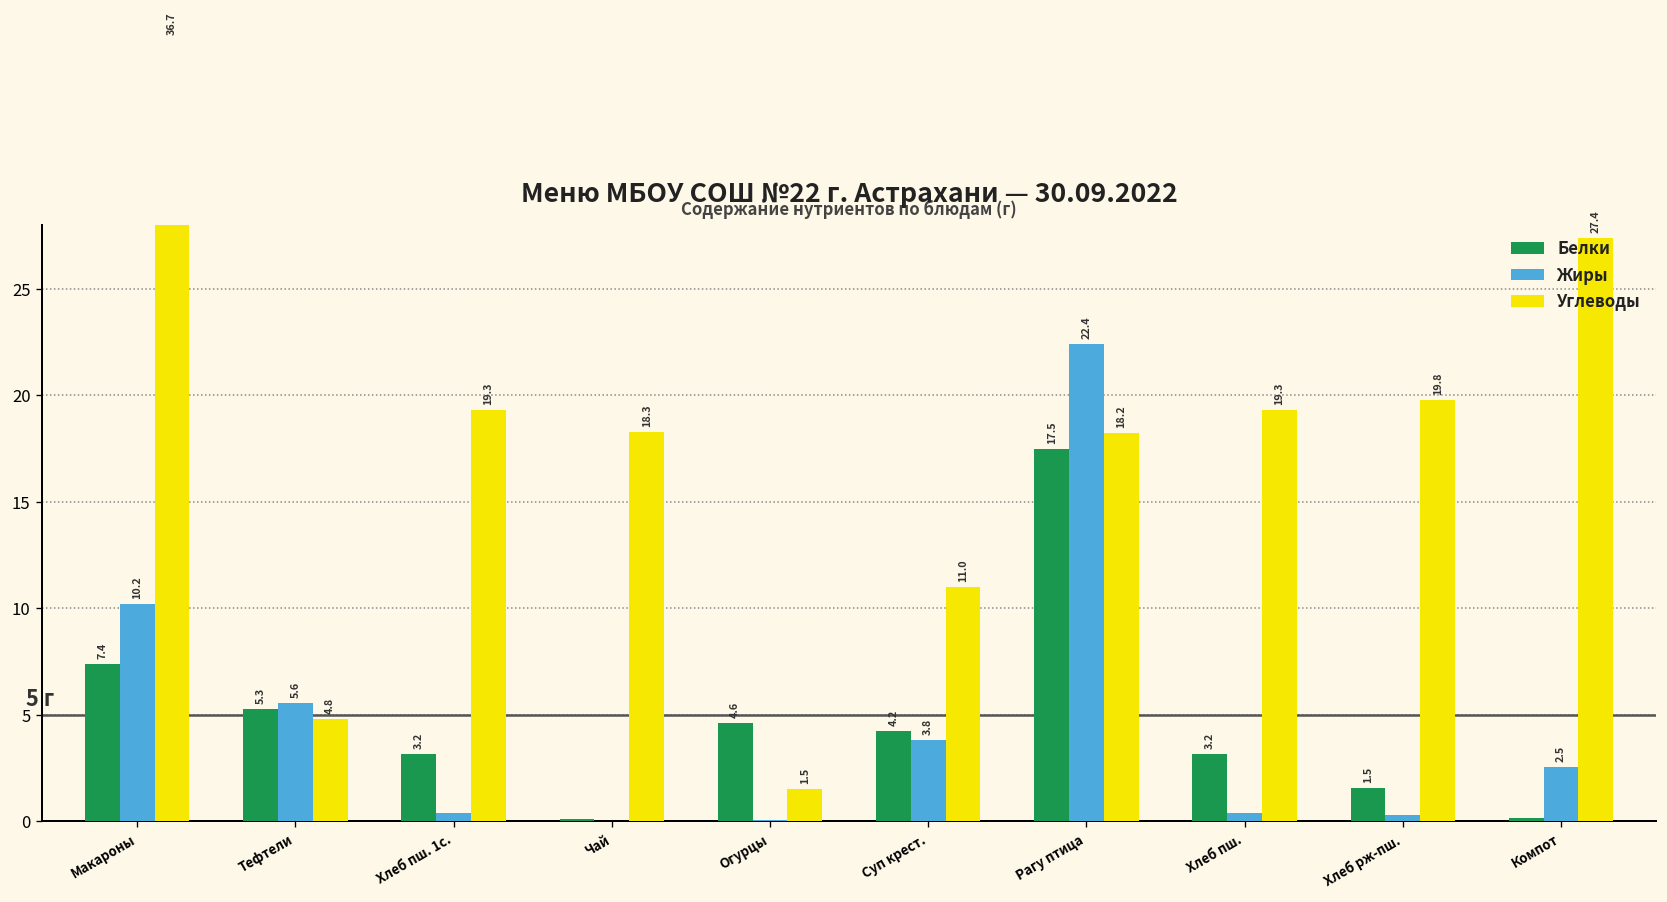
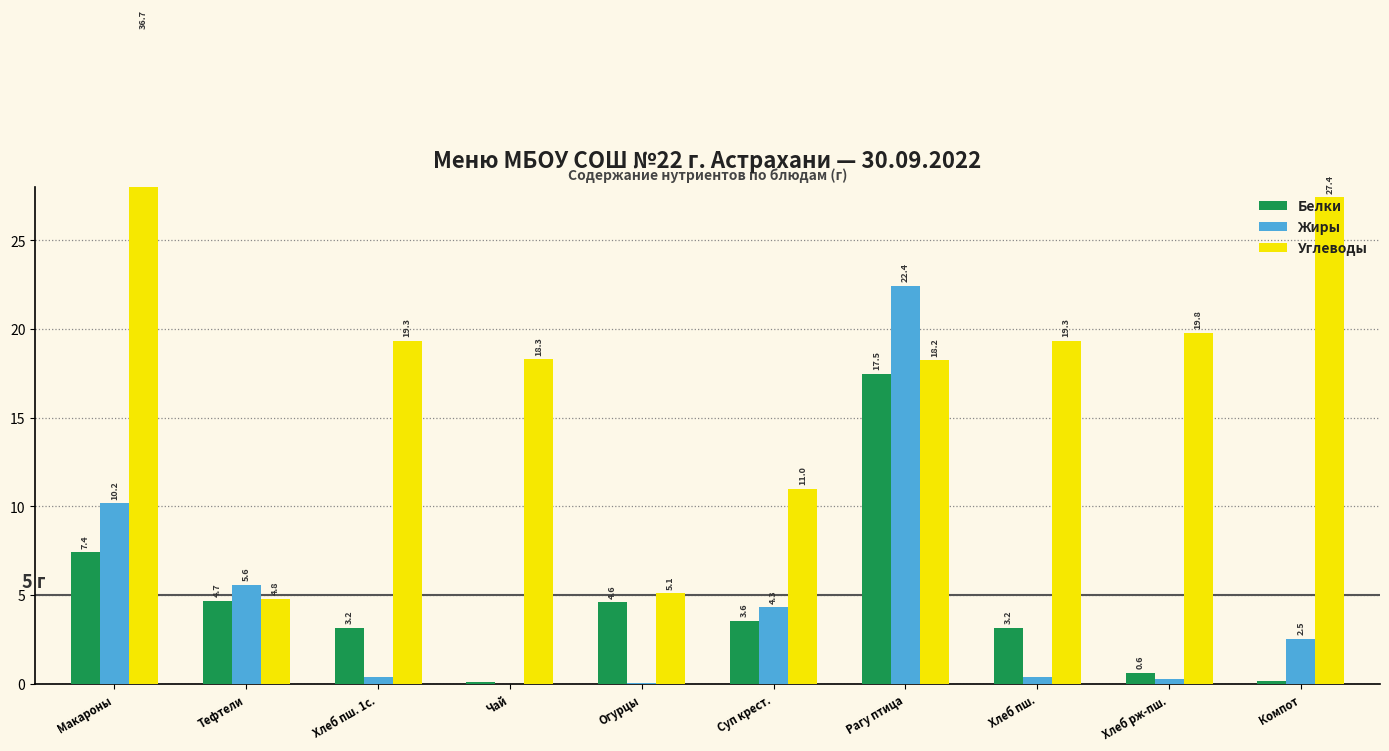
Белки, Тефтели: 5.3 -> 4.7
Углеводы, Огурцы: 1.5 -> 5.1
Белки, Суп крест.: 4.2 -> 3.6
Жиры, Суп крест.: 3.8 -> 4.3
Белки, Хлеб рж-пш.: 1.5 -> 0.6
